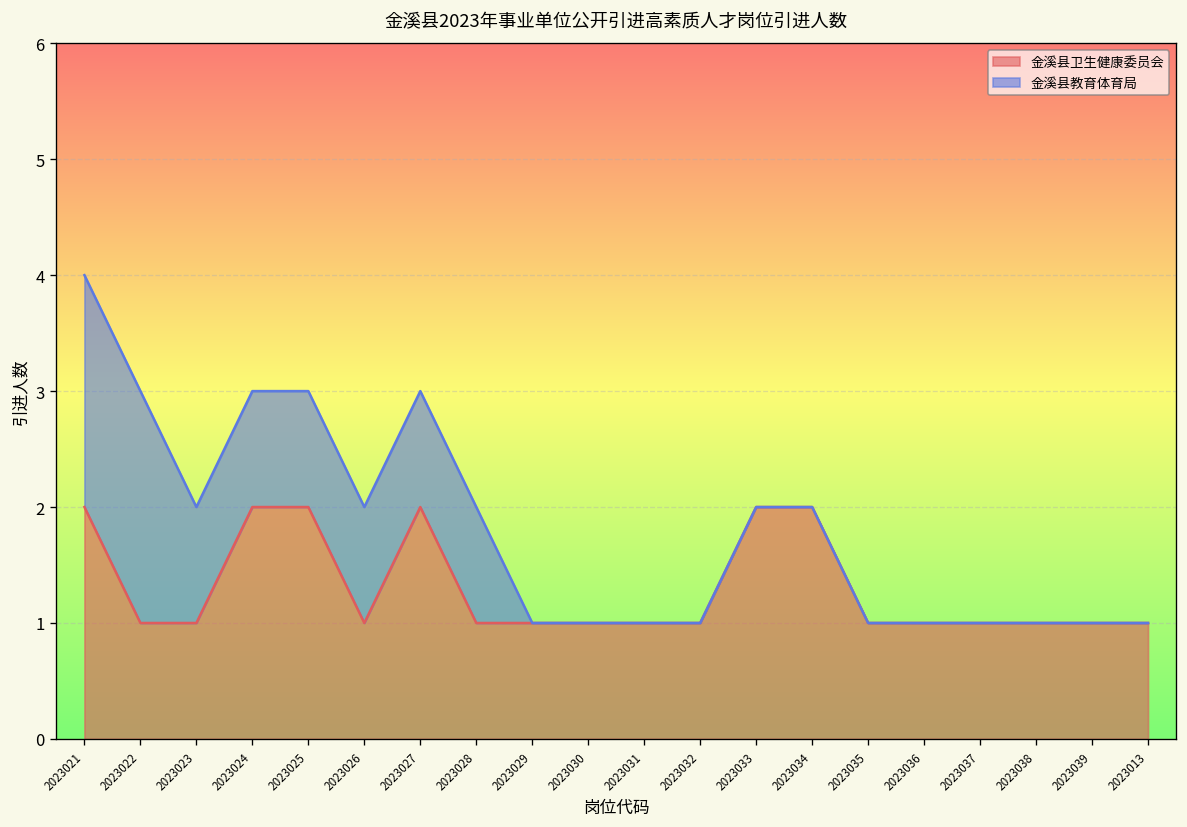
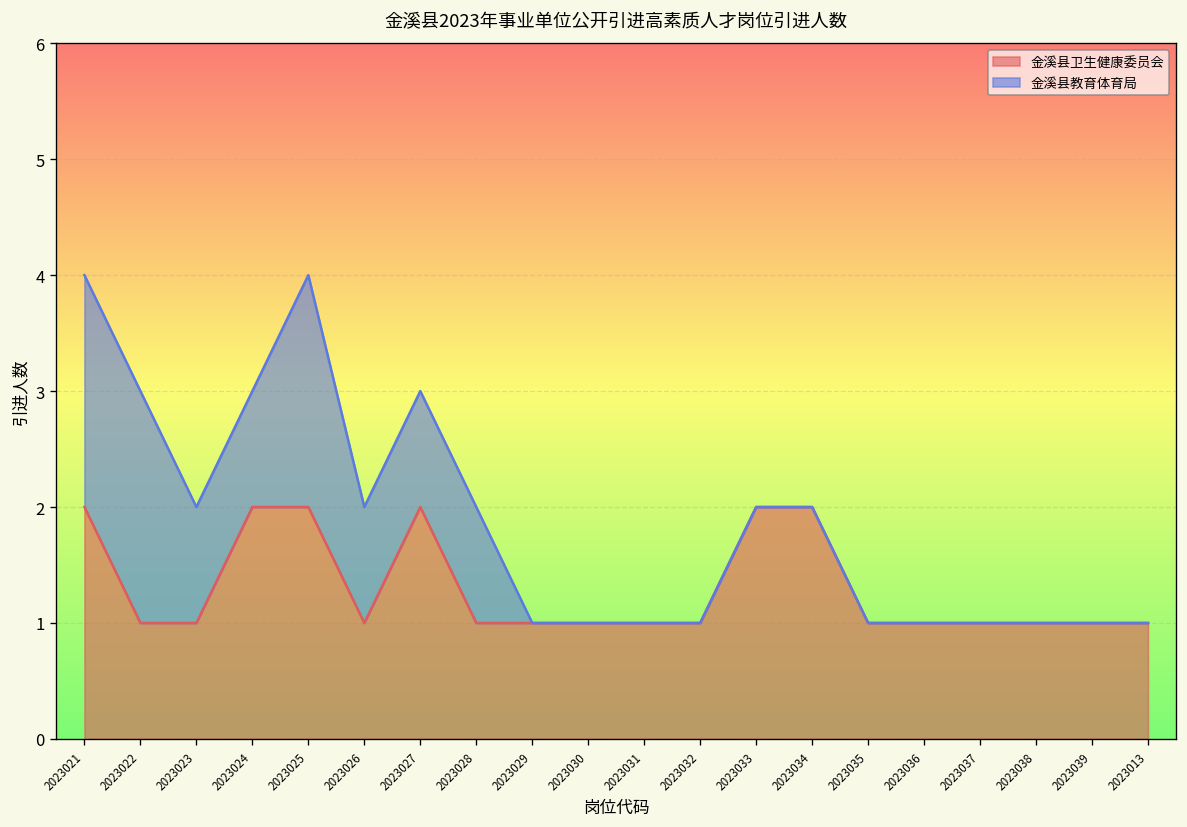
金溪县教育体育局, 2023025: 1 -> 2
